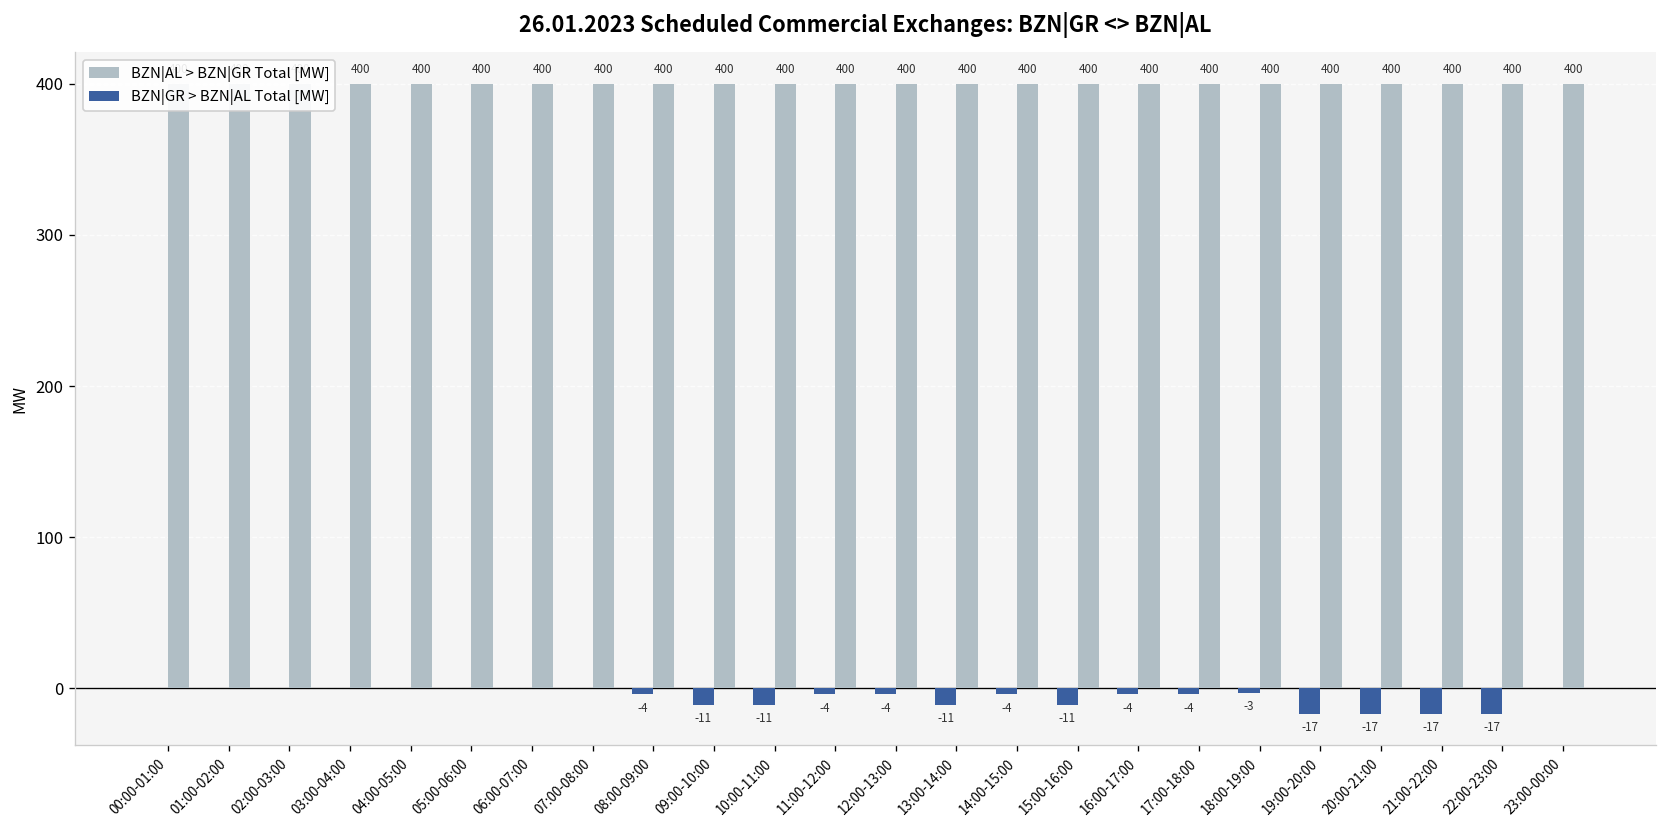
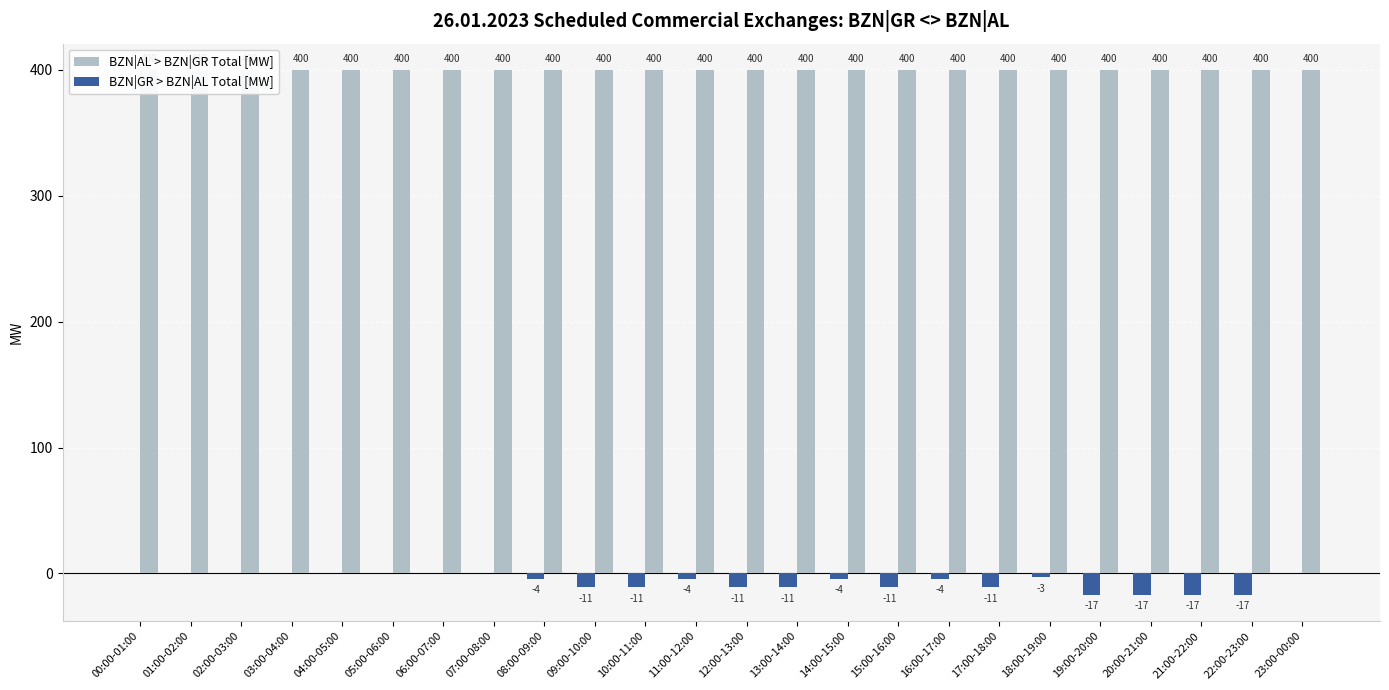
BZN|GR > BZN|AL Total [MW], 12:00-13:00: -4 -> -11
BZN|GR > BZN|AL Total [MW], 17:00-18:00: -4 -> -11
